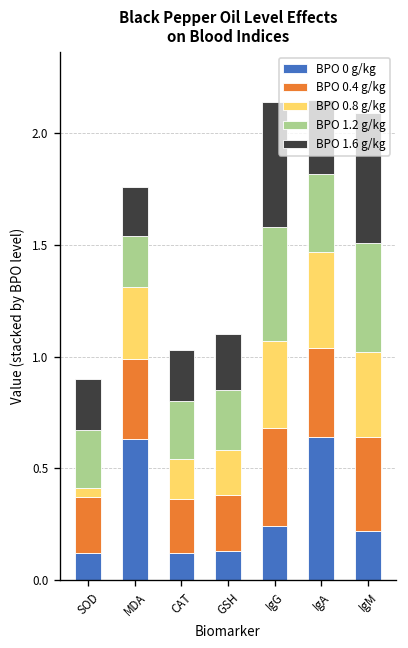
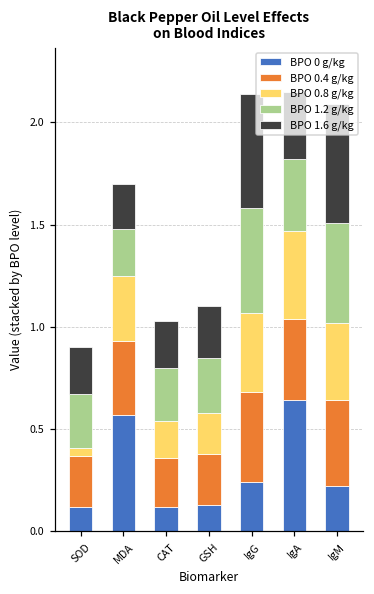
BPO 0 g/kg, MDA: 0.63 -> 0.57
